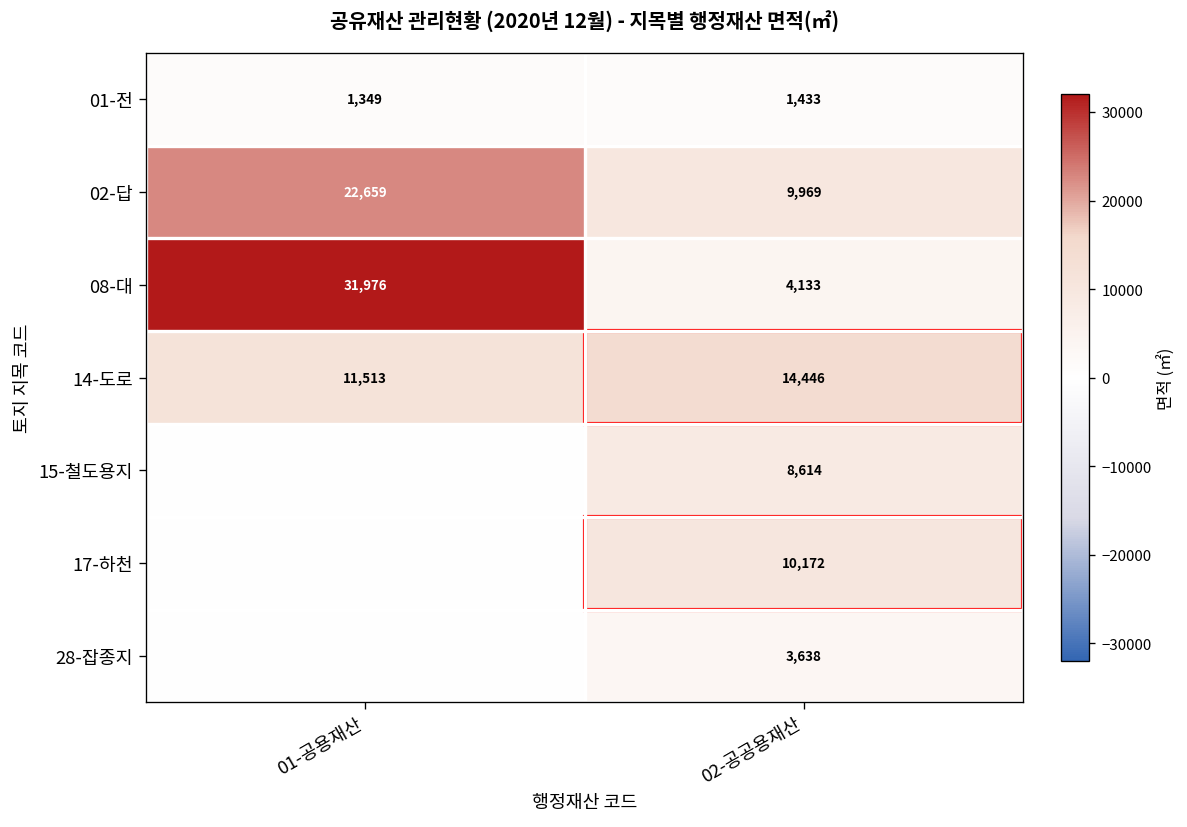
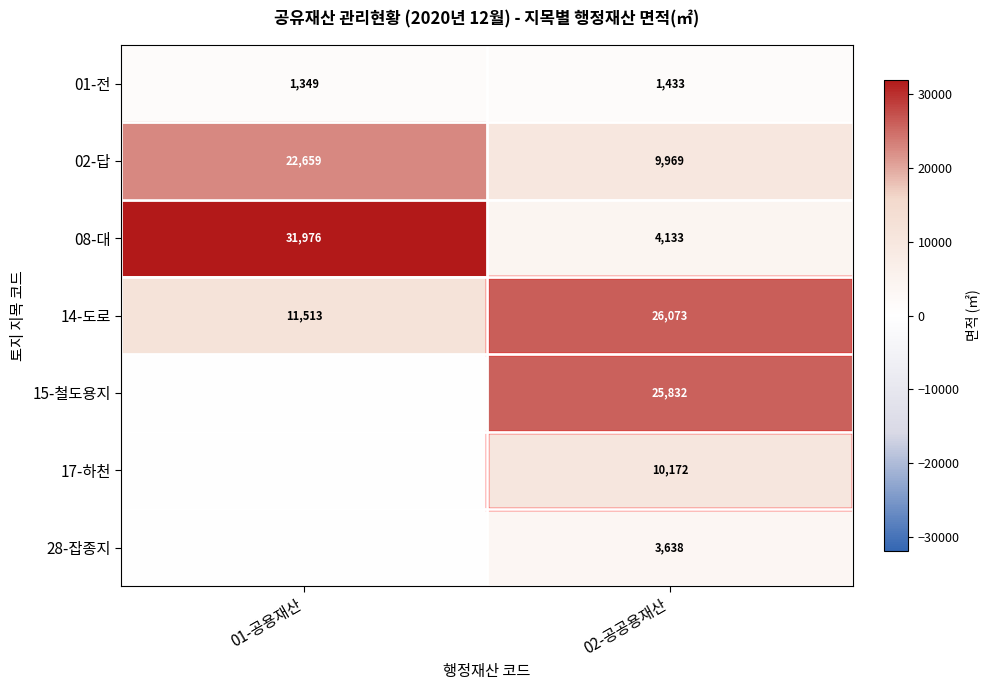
14-도로, 02-공공용재산: 14,446 -> 26,073
15-철도용지, 02-공공용재산: 8,614 -> 25,832
